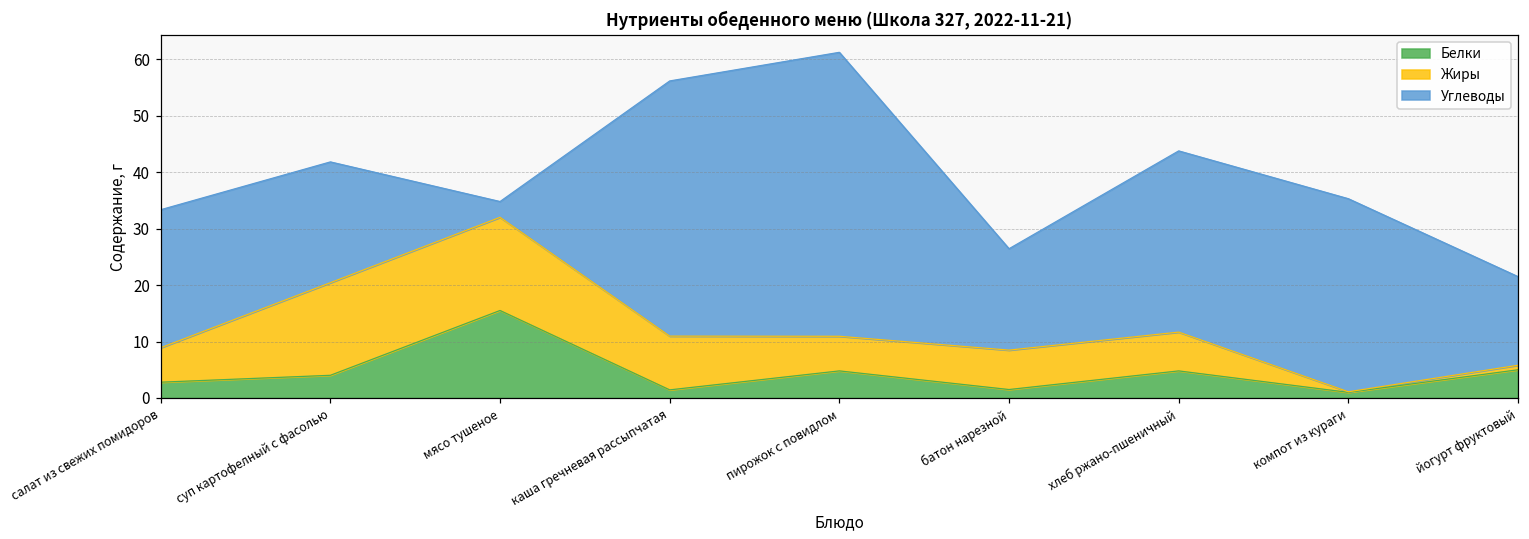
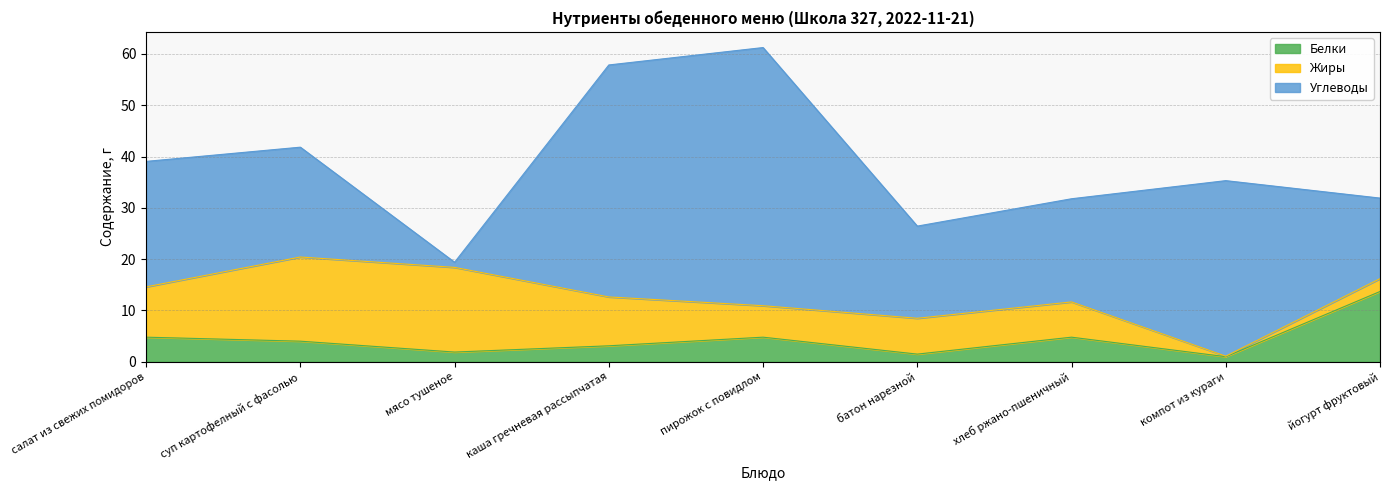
Белки, салат из свежих помидоров: 3 -> 5
Жиры, салат из свежих помидоров: 6 -> 10
Белки, мясо тушеное: 16 -> 2
Углеводы, мясо тушеное: 3 -> 1
Белки, каша гречневая рассыпчатая: 1 -> 3
Углеводы, хлеб ржано-пшеничный: 32 -> 20
Белки, йогурт фруктовый: 5 -> 14
Жиры, йогурт фруктовый: 1 -> 3
